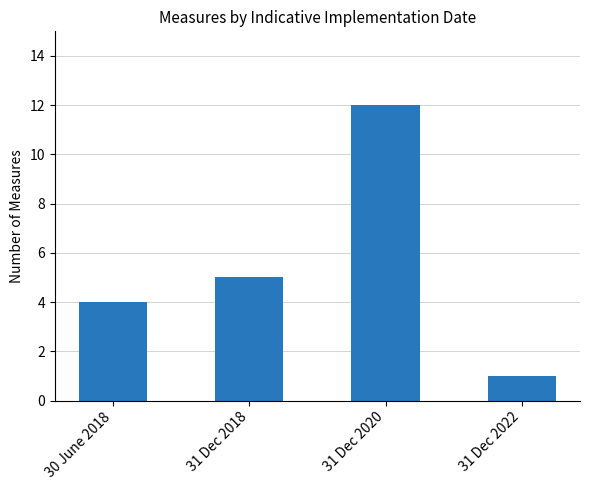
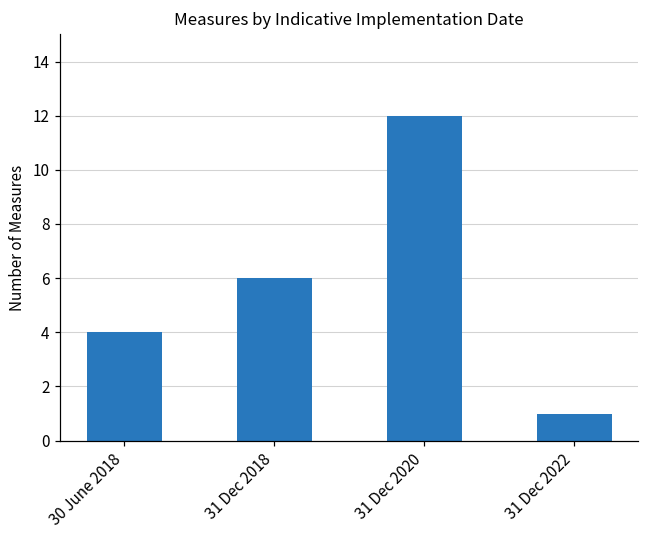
31 Dec 2018: 5 -> 6
